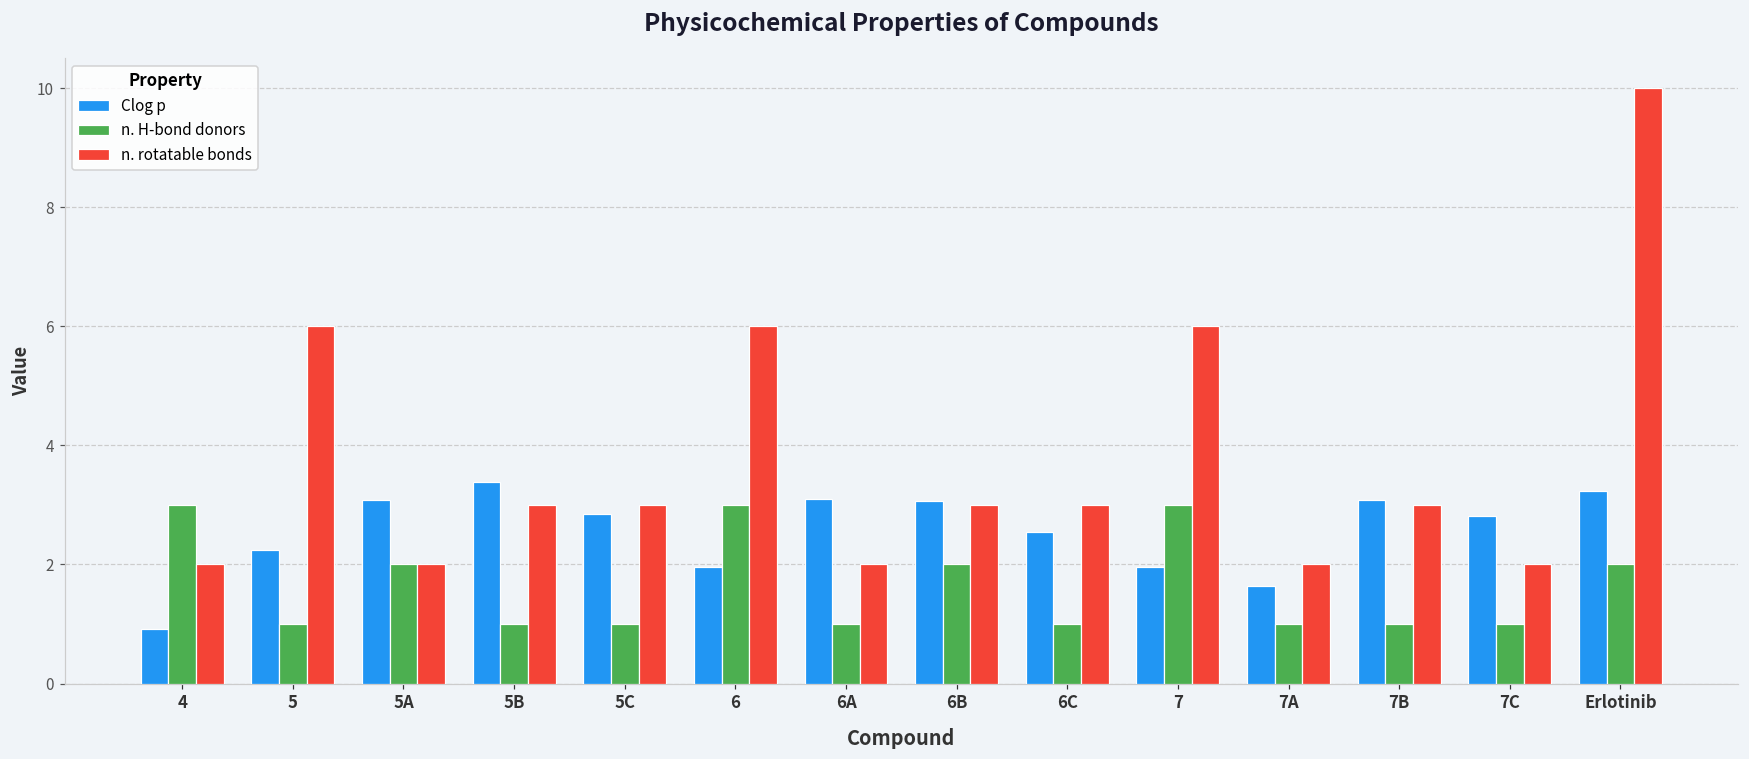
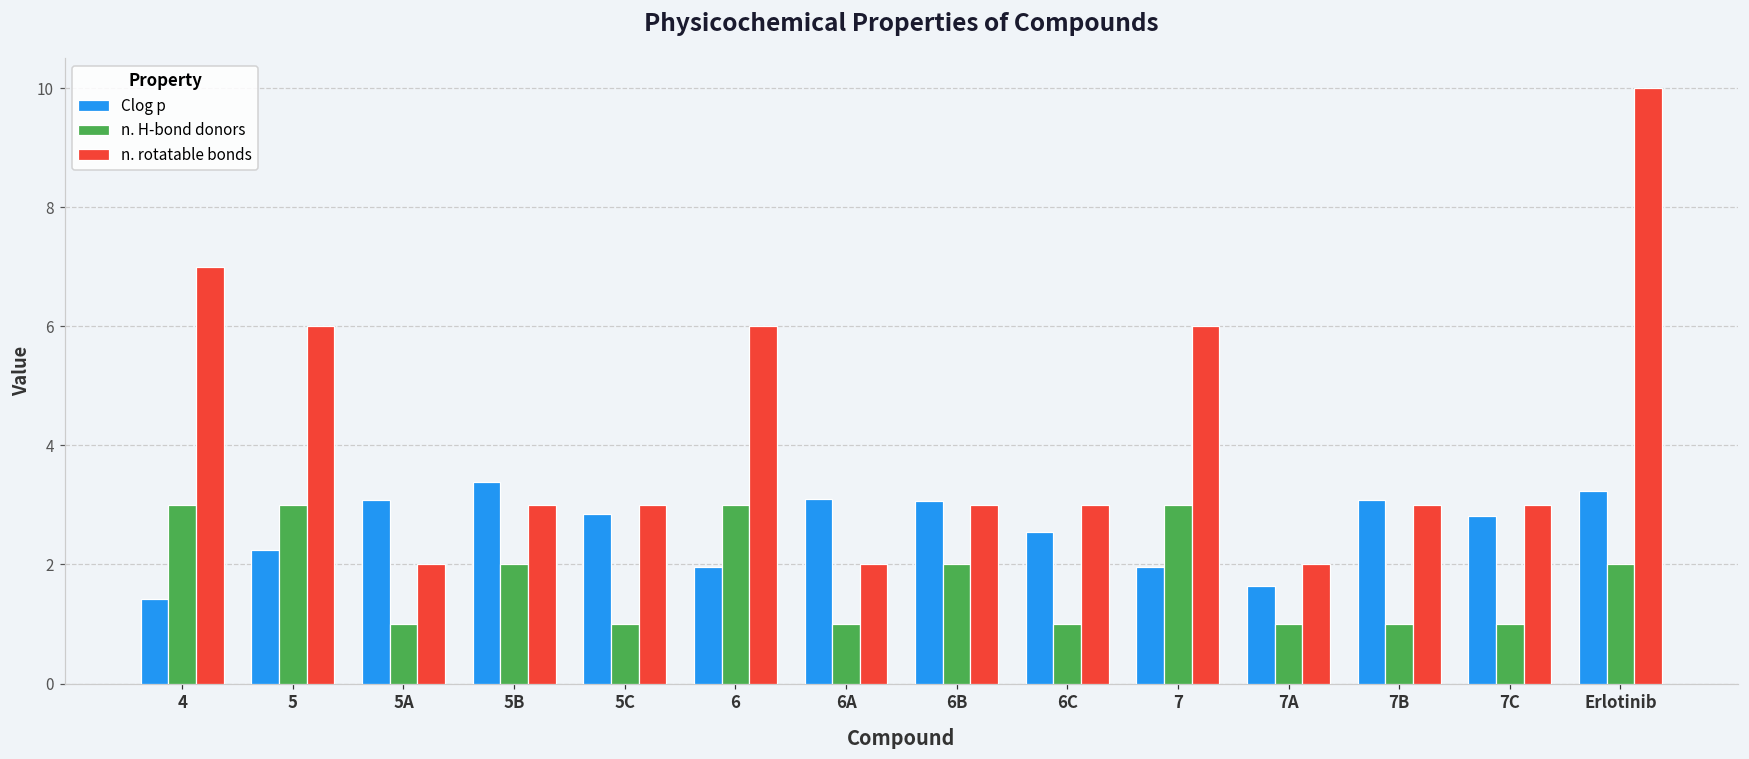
Clog p, 4: 0.9 -> 1.4
n. rotatable bonds, 4: 2 -> 7
n. H-bond donors, 5: 1 -> 3
n. H-bond donors, 5A: 2 -> 1
n. H-bond donors, 5B: 1 -> 2
n. rotatable bonds, 7C: 2 -> 3
